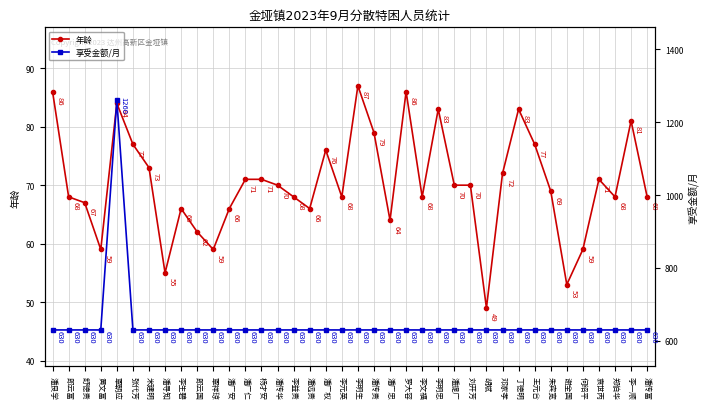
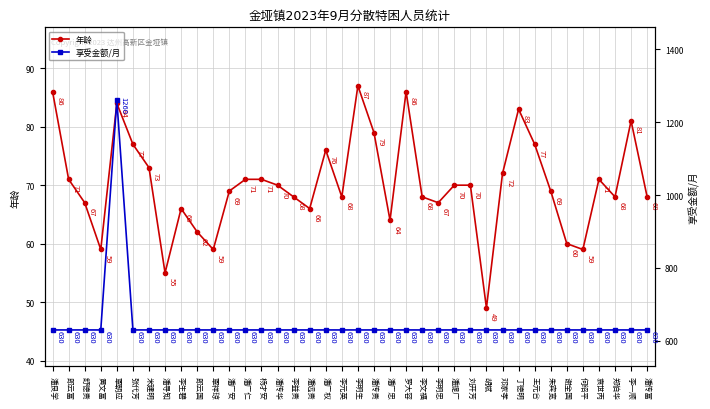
年龄, 郎云富: 68 -> 71
年龄, 潘广安: 66 -> 69
年龄, 李明忠: 83 -> 67
年龄, 谢全国: 53 -> 60
